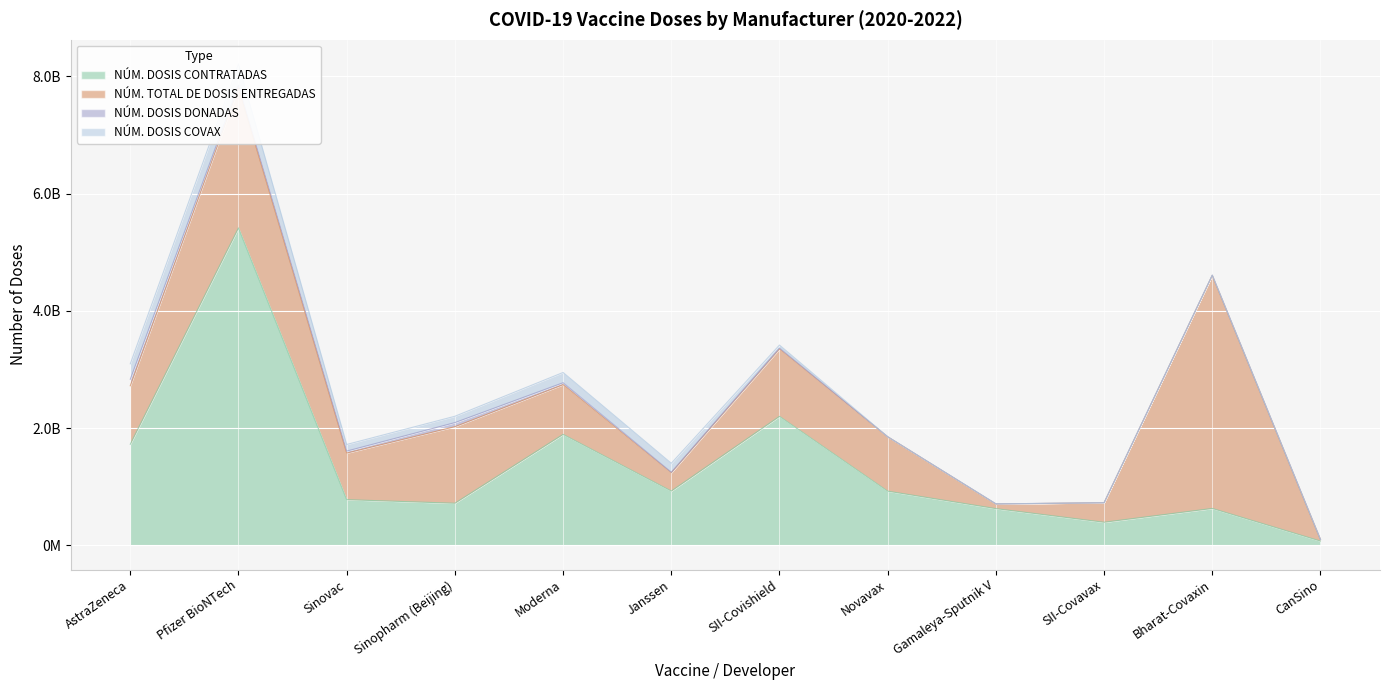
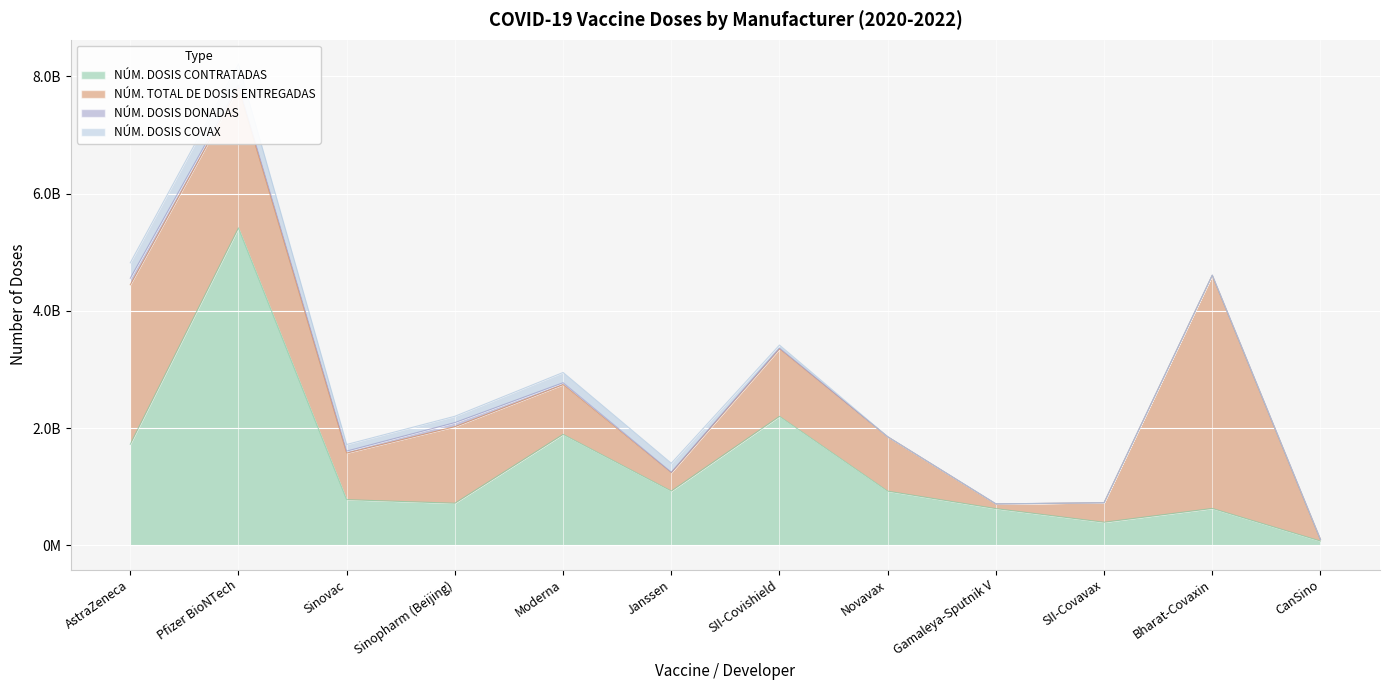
NÚM. TOTAL DE DOSIS ENTREGADAS, AstraZeneca: 1000000000 -> 2700000000
